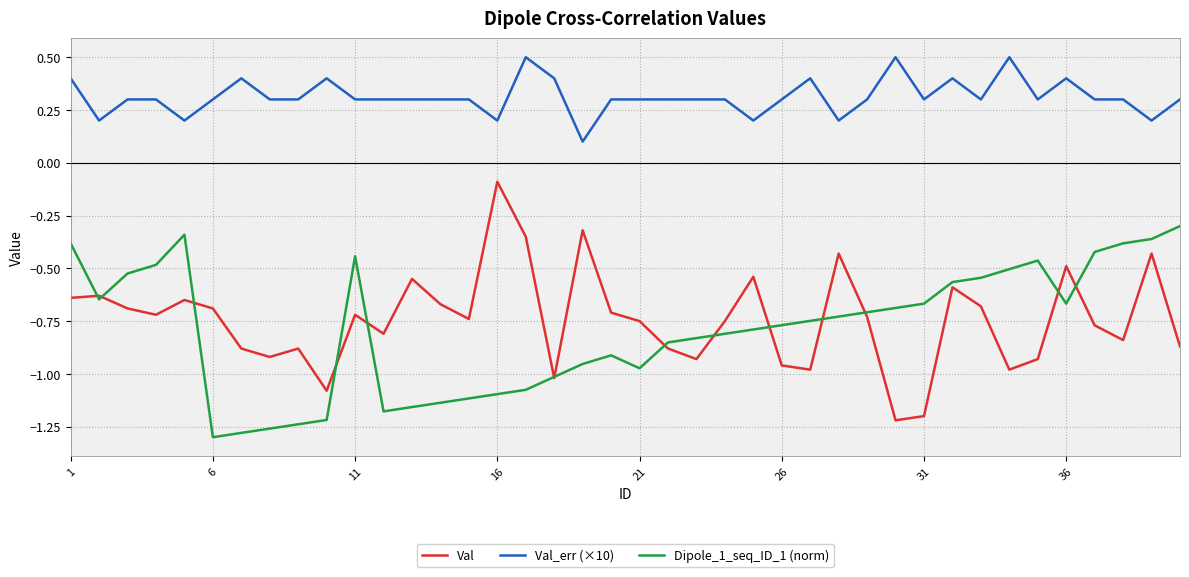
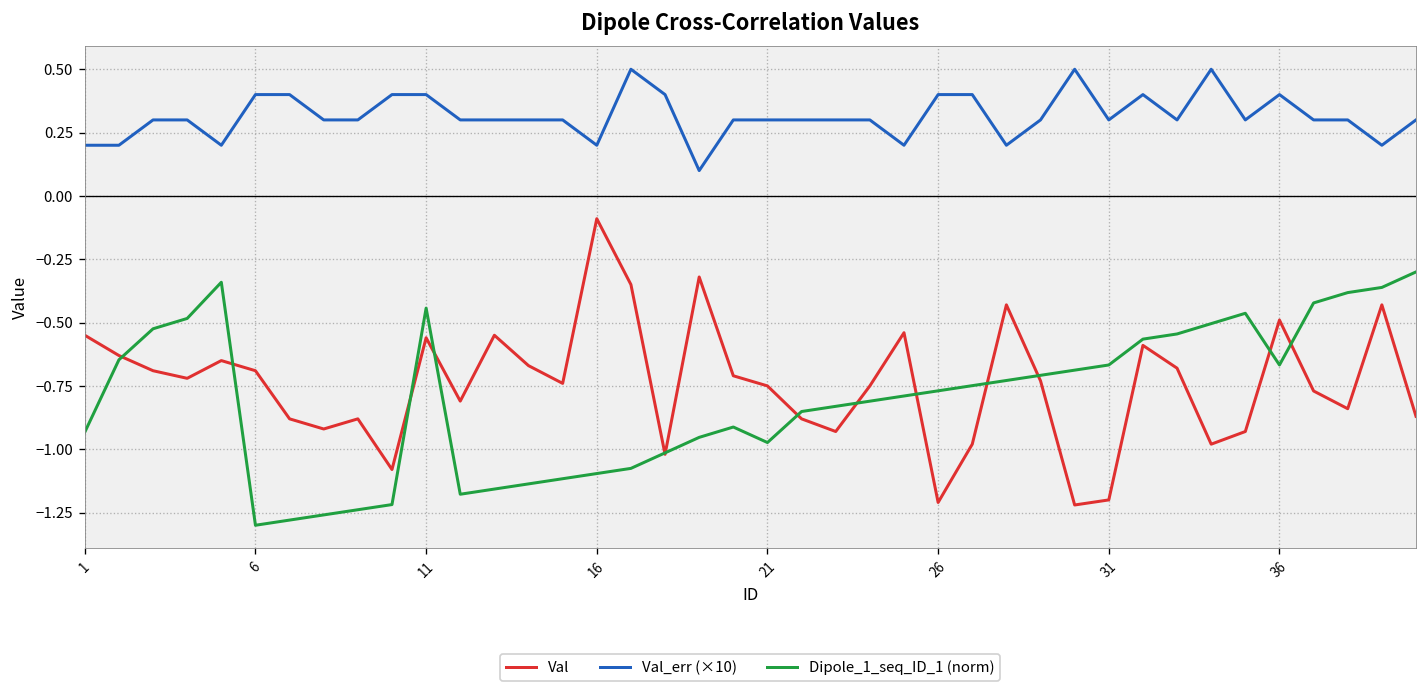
Val, 1: -0.64 -> -0.55
Val_err (×10), 1: 0.40 -> 0.20
Dipole_1_seq_ID_1 (norm), 1: -0.38 -> -0.93
Val_err (×10), 6: 0.30 -> 0.40
Val, 11: -0.72 -> -0.56
Val_err (×10), 11: 0.30 -> 0.40
Val, 26: -0.96 -> -1.21
Val_err (×10), 26: 0.30 -> 0.40
